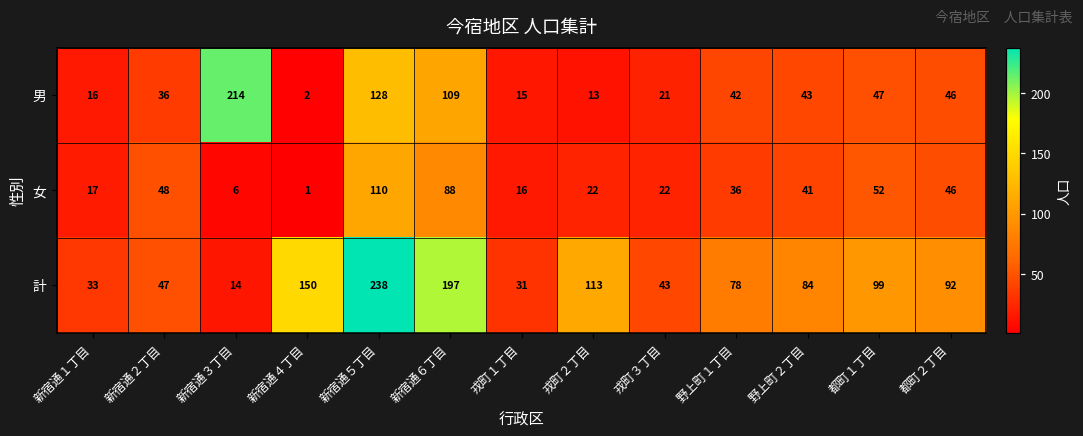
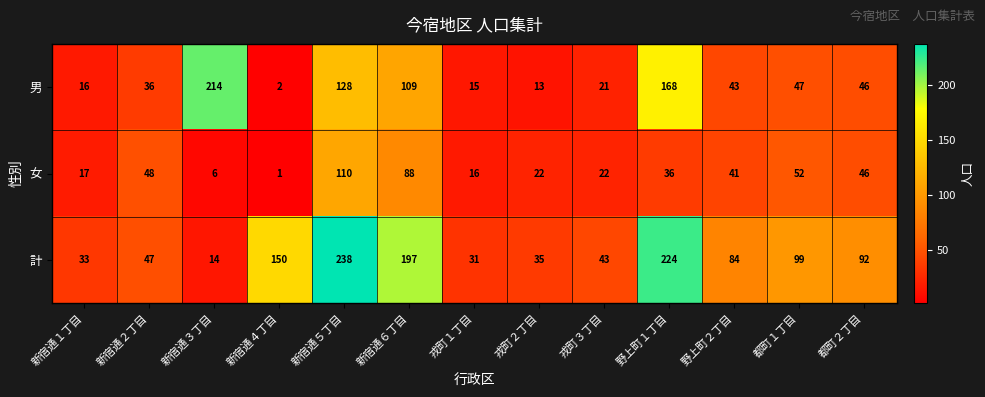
男, 野上町１丁目: 42 -> 168
計, 戎町２丁目: 113 -> 35
計, 野上町１丁目: 78 -> 224
